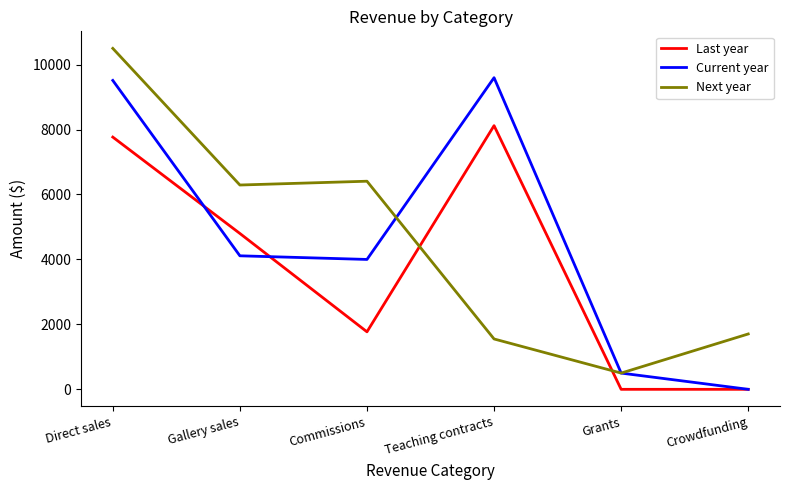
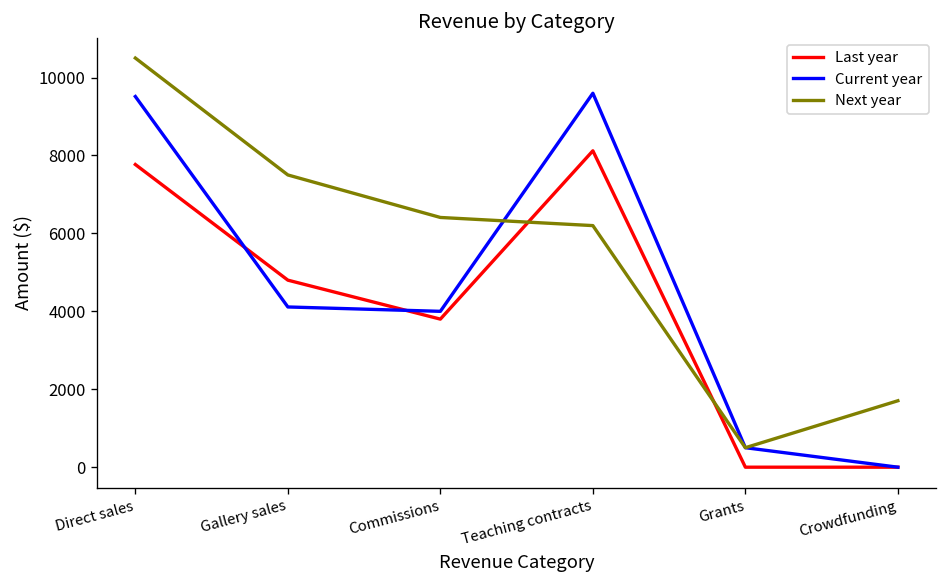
Next year, Gallery sales: 6300 -> 7500
Last year, Commissions: 1800 -> 3800
Next year, Teaching contracts: 1600 -> 6200
